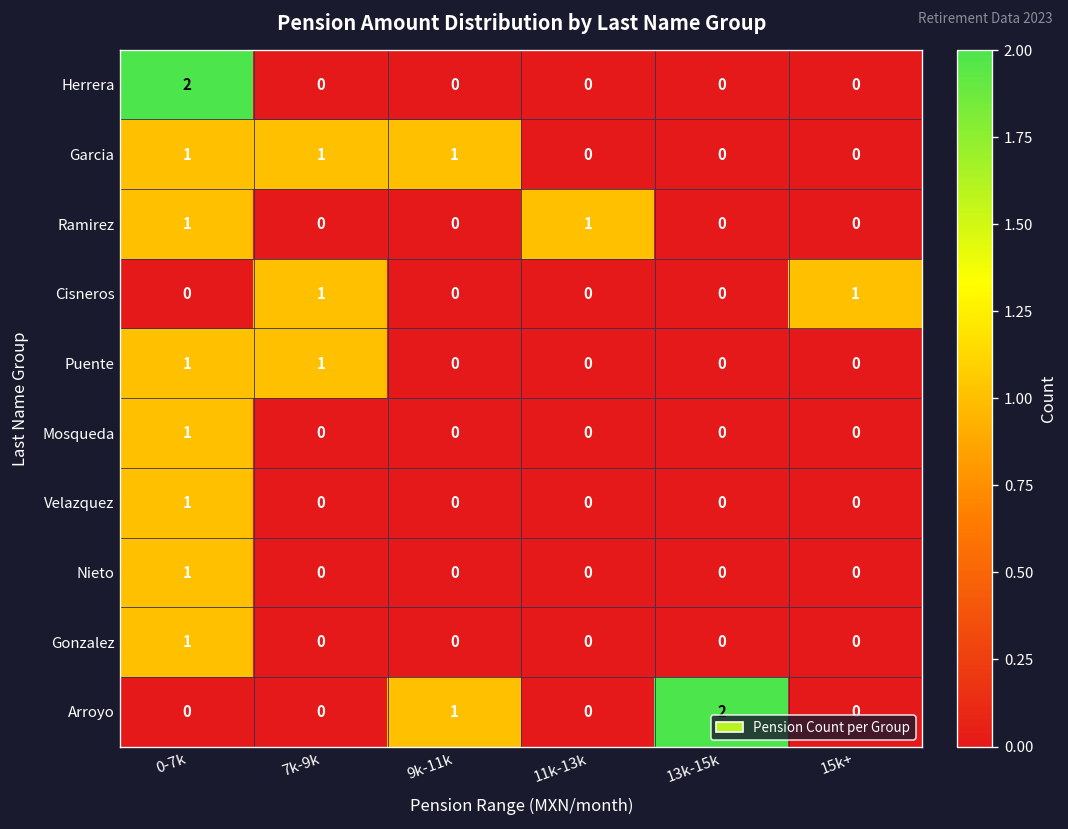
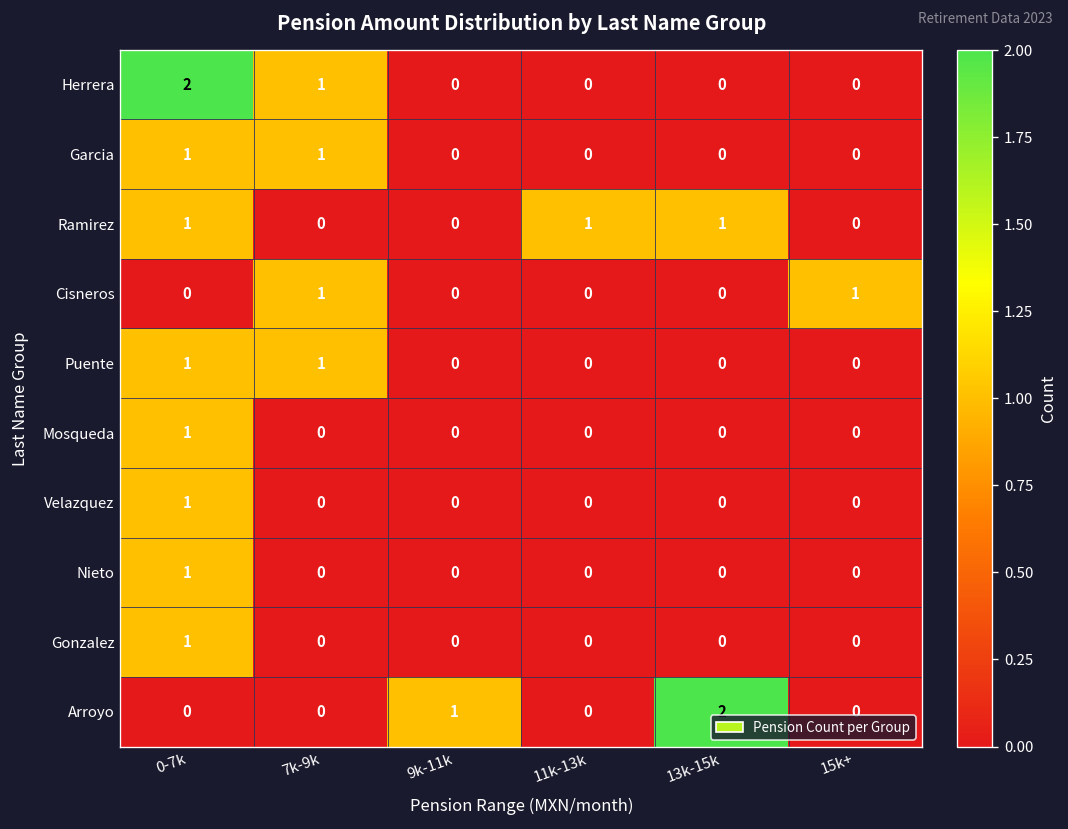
Herrera, 7k-9k: 0 -> 1
Garcia, 9k-11k: 1 -> 0
Ramirez, 13k-15k: 0 -> 1
